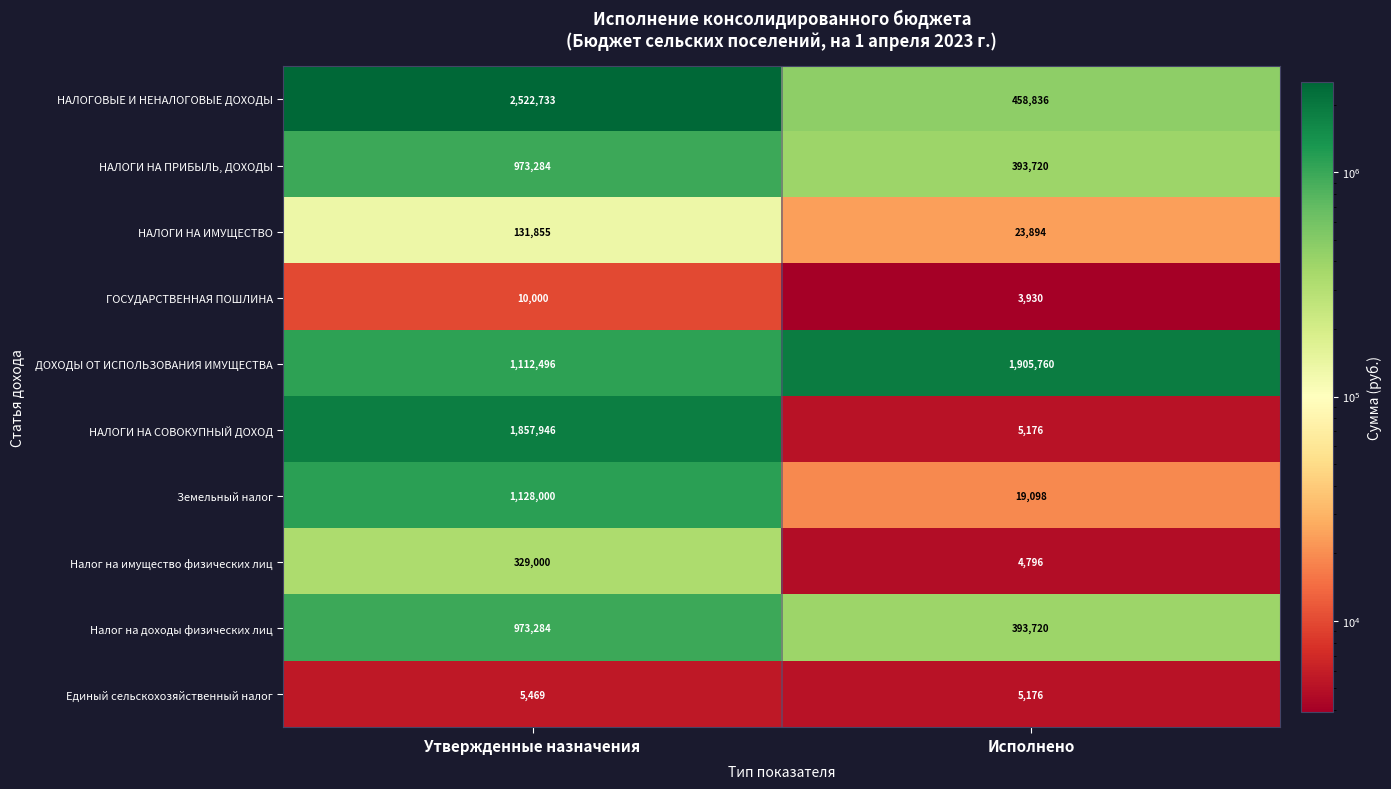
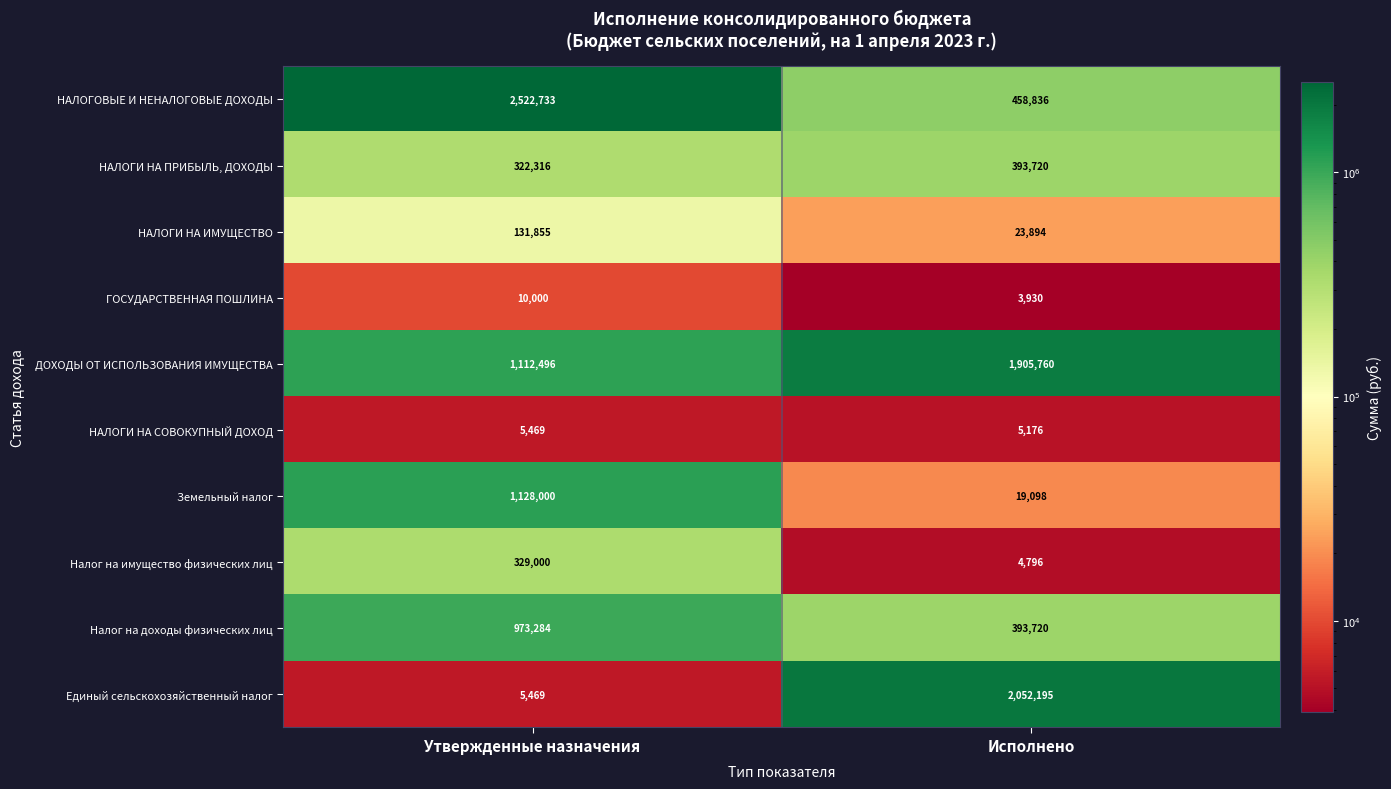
НАЛОГИ НА ПРИБЫЛЬ, ДОХОДЫ, Утвержденные назначения: 973,284 -> 322,316
НАЛОГИ НА СОВОКУПНЫЙ ДОХОД, Утвержденные назначения: 1,857,946 -> 5,469
Единый сельскохозяйственный налог, Исполнено: 5,176 -> 2,052,195
